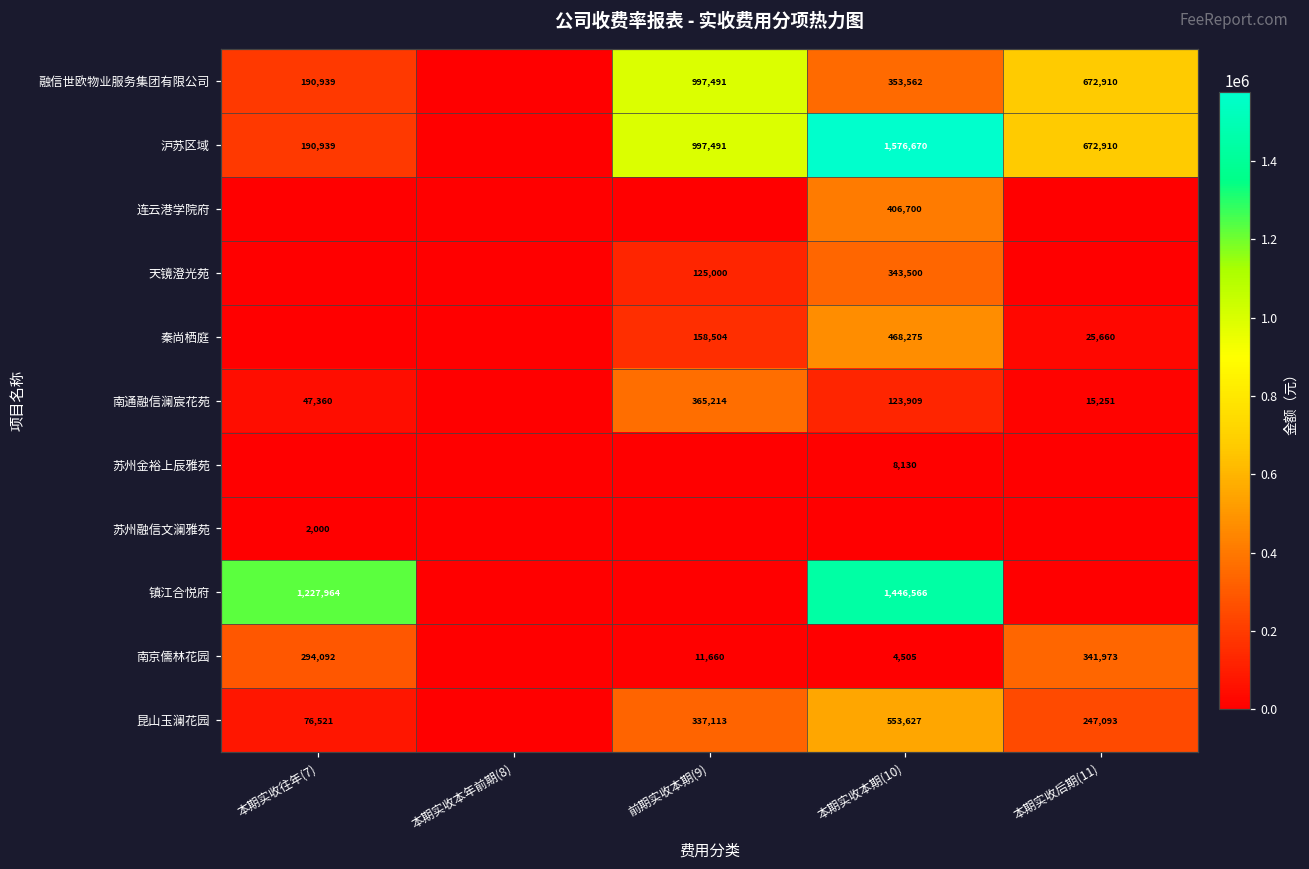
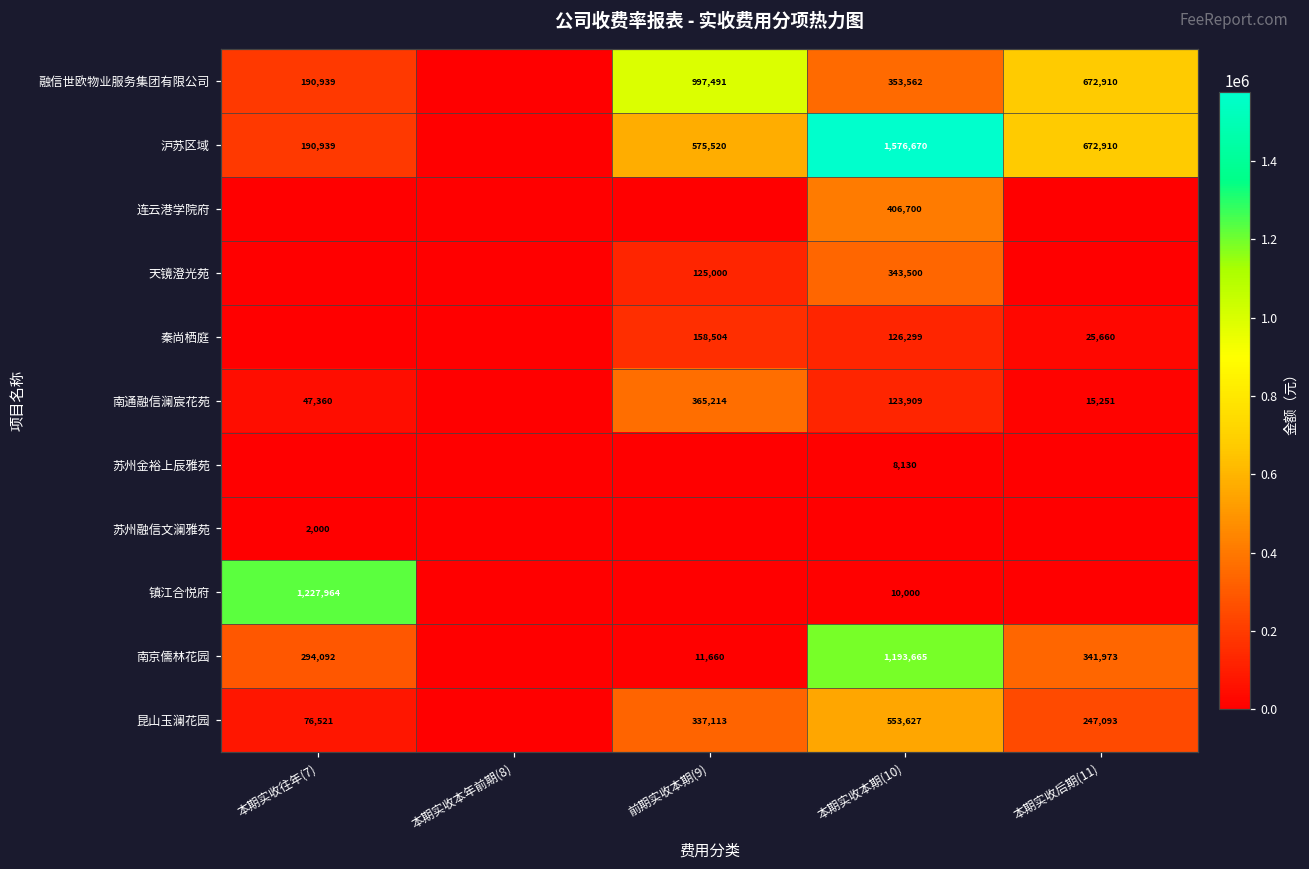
沪苏区域, 前期实收本期(9): 997,491 -> 575,520
秦尚栖庭, 本期实收本期(10): 468,275 -> 126,299
镇江合悦府, 本期实收本期(10): 1,446,566 -> 10,000
南京儒林花园, 本期实收本期(10): 4,505 -> 1,193,665
